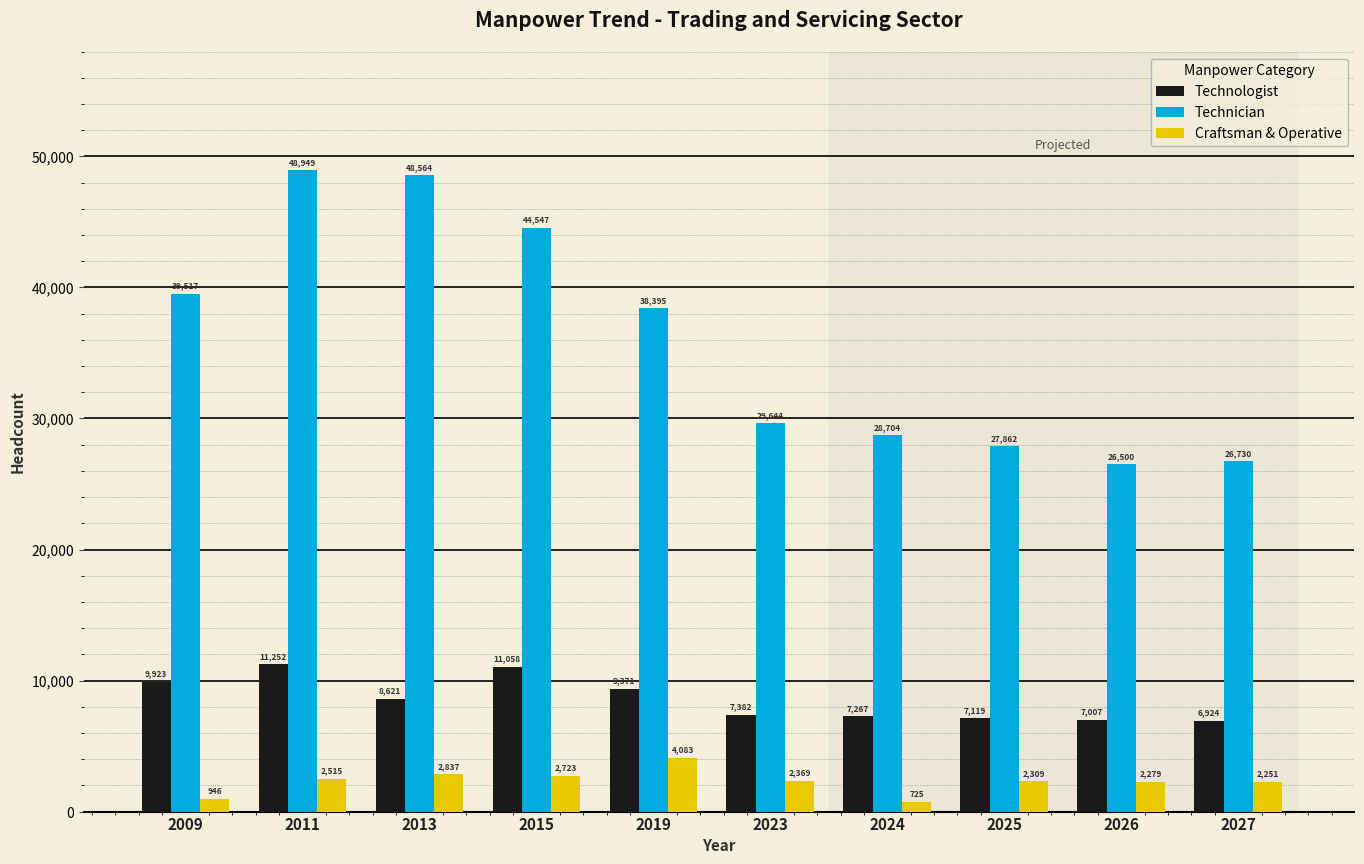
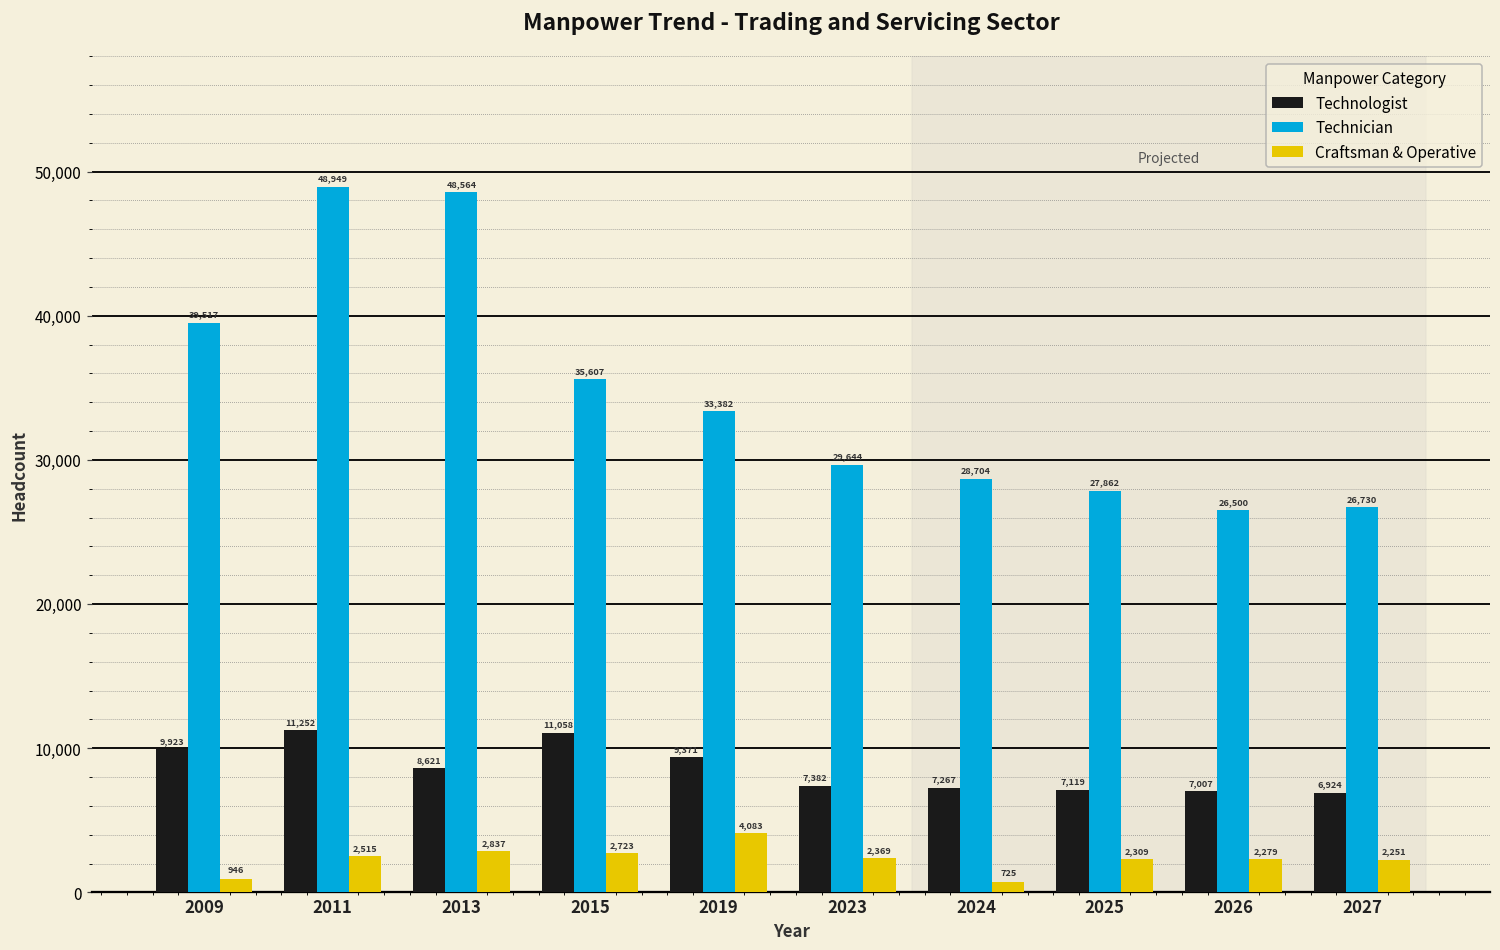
Technician, 2015: 44,547 -> 35,607
Technician, 2019: 38,395 -> 33,382
